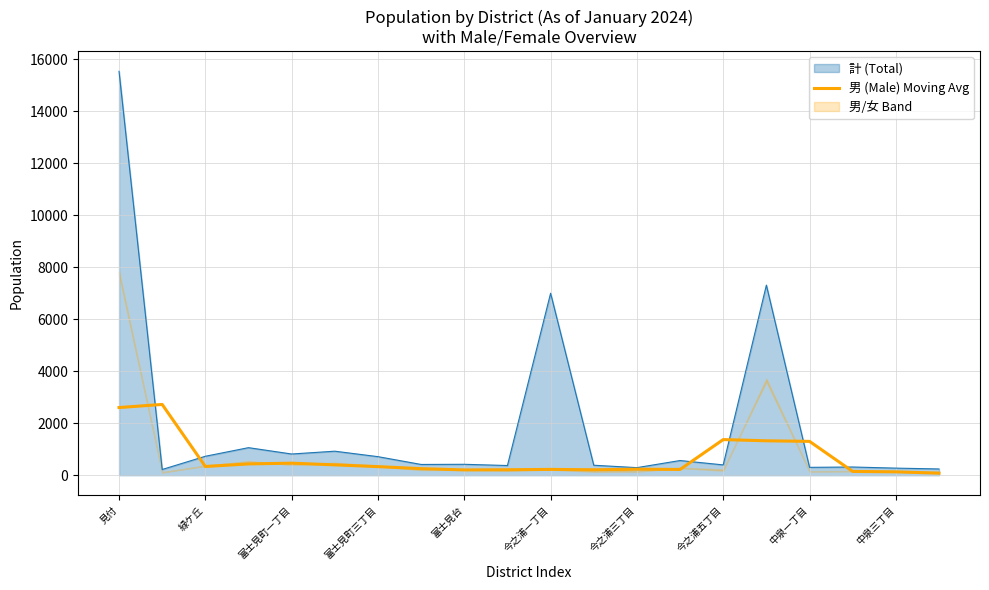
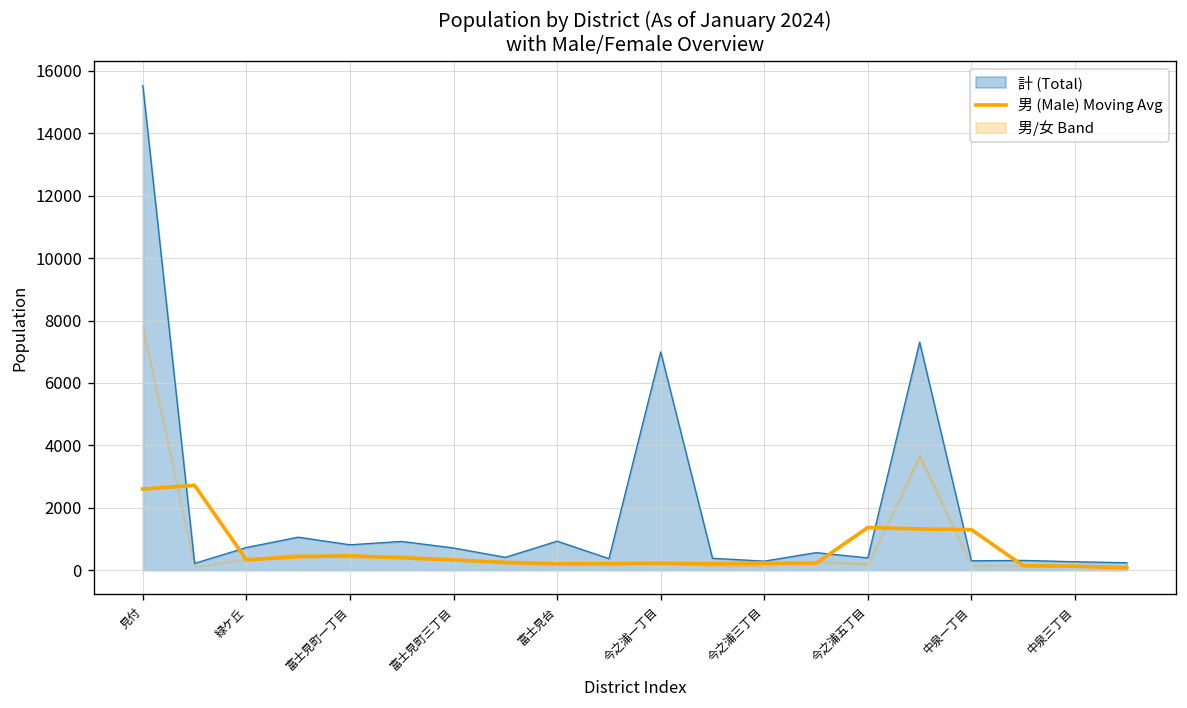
計 (Total), 富士見台: 400 -> 900
